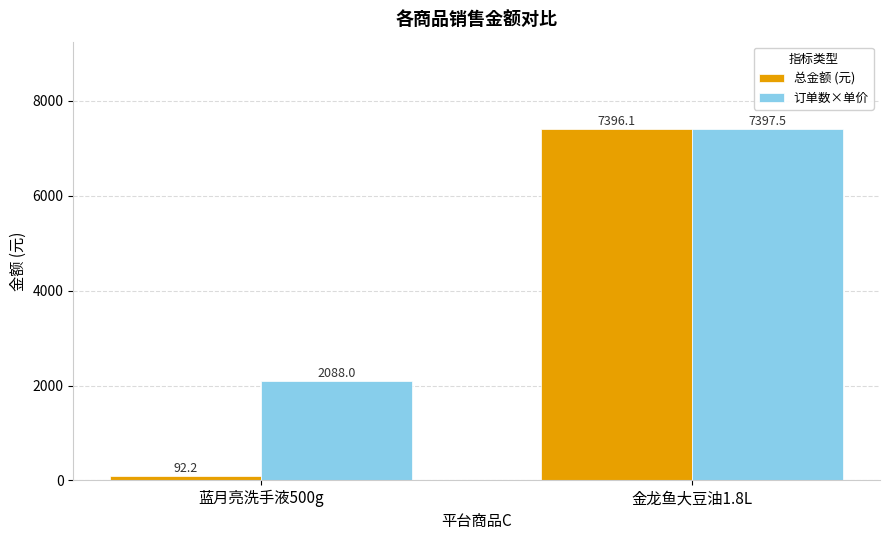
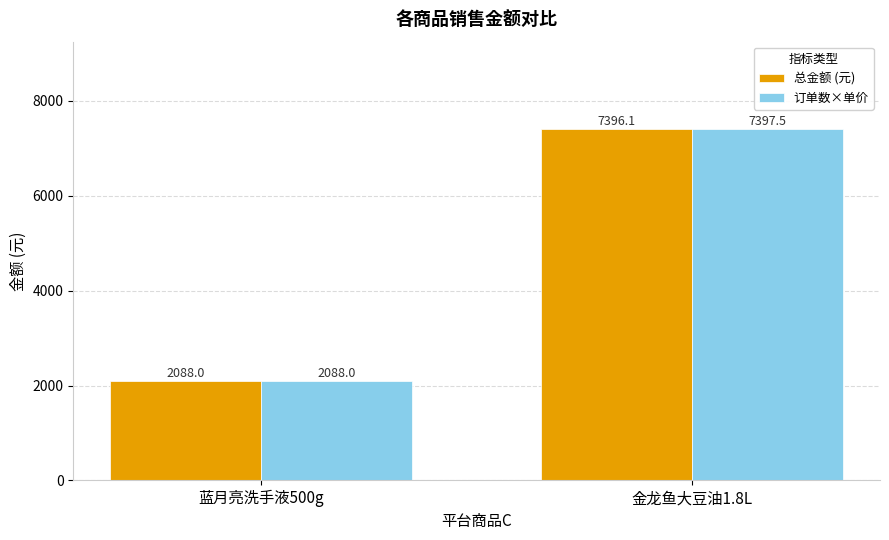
总金额 (元), 蓝月亮洗手液500g: 92.2 -> 2088.0
